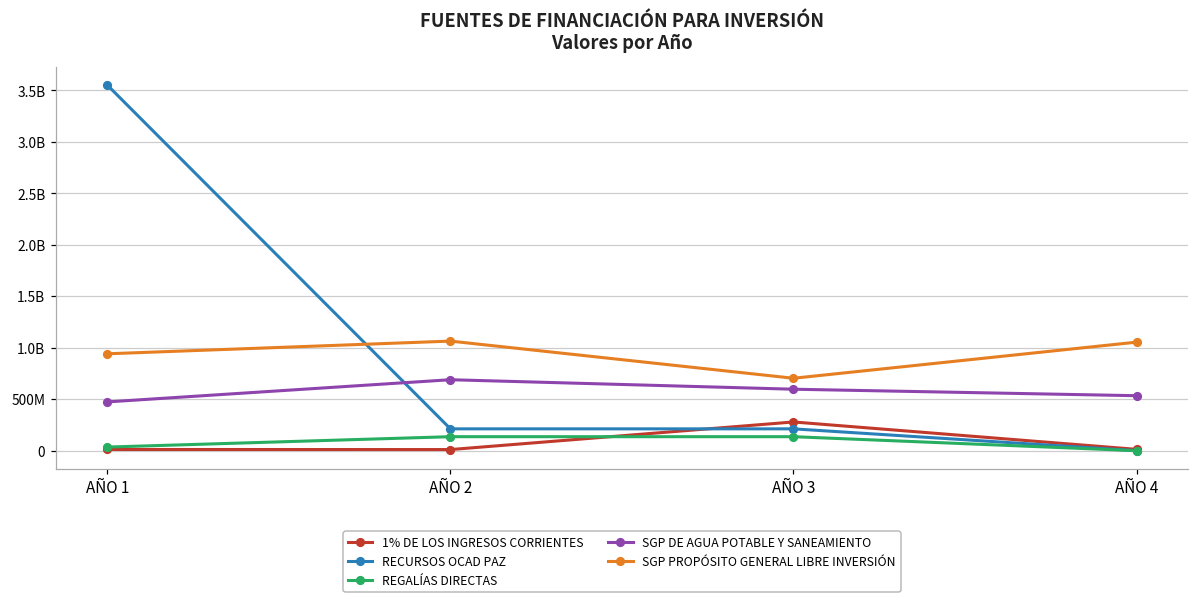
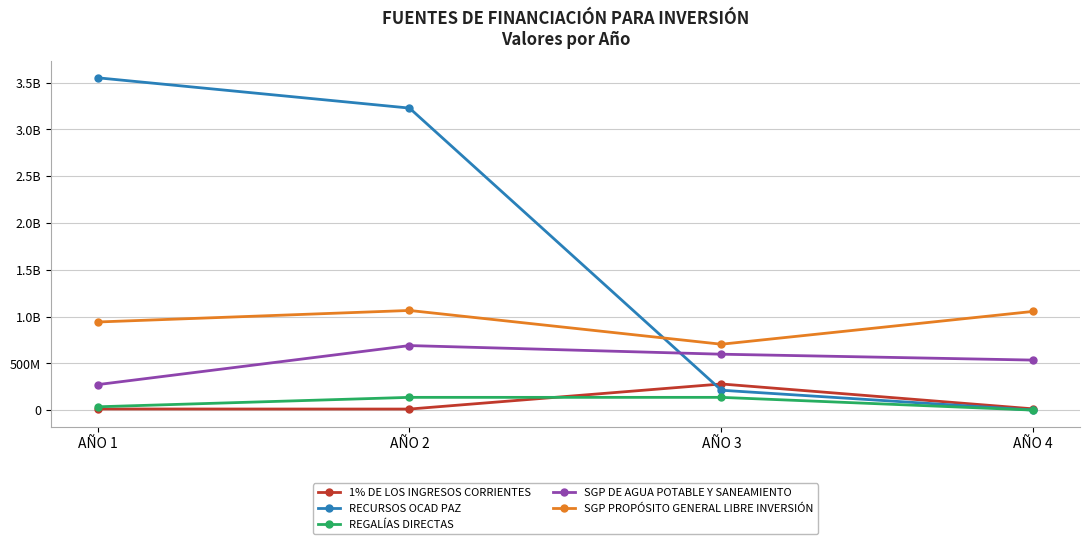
SGP DE AGUA POTABLE Y SANEAMIENTO, AÑO 1: 500000000 -> 300000000
RECURSOS OCAD PAZ, AÑO 2: 200000000 -> 3200000000
